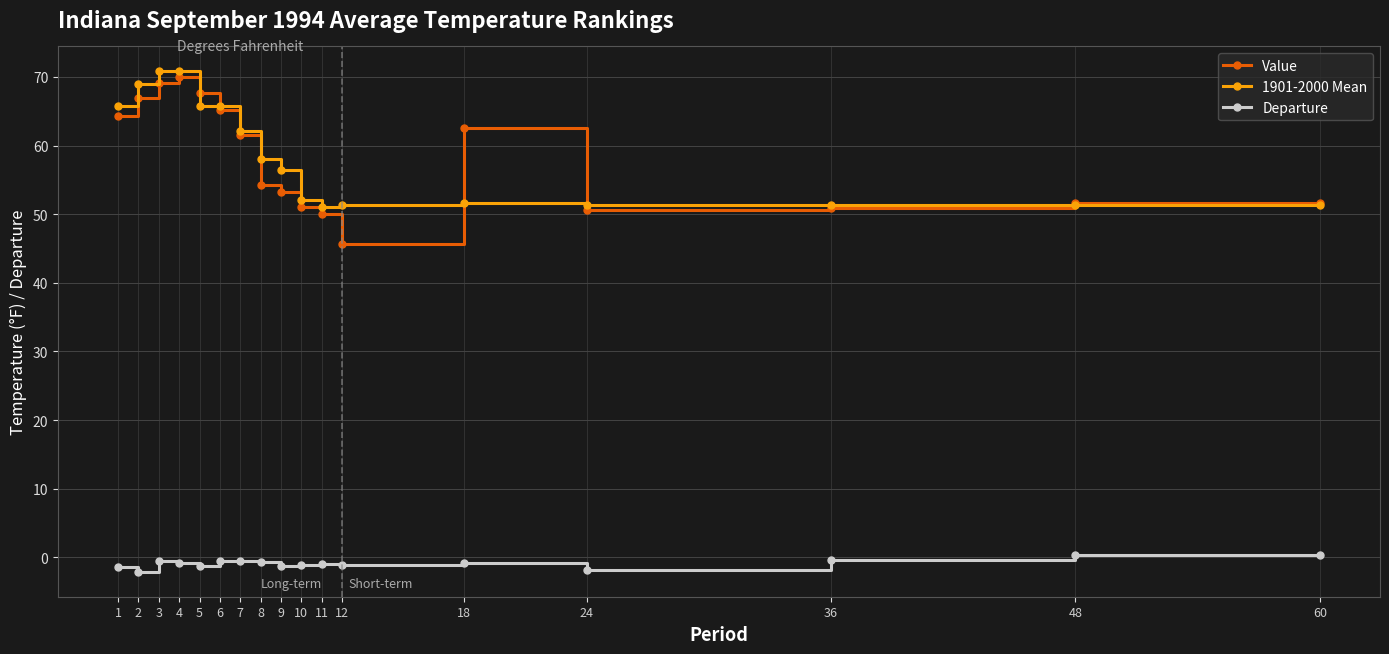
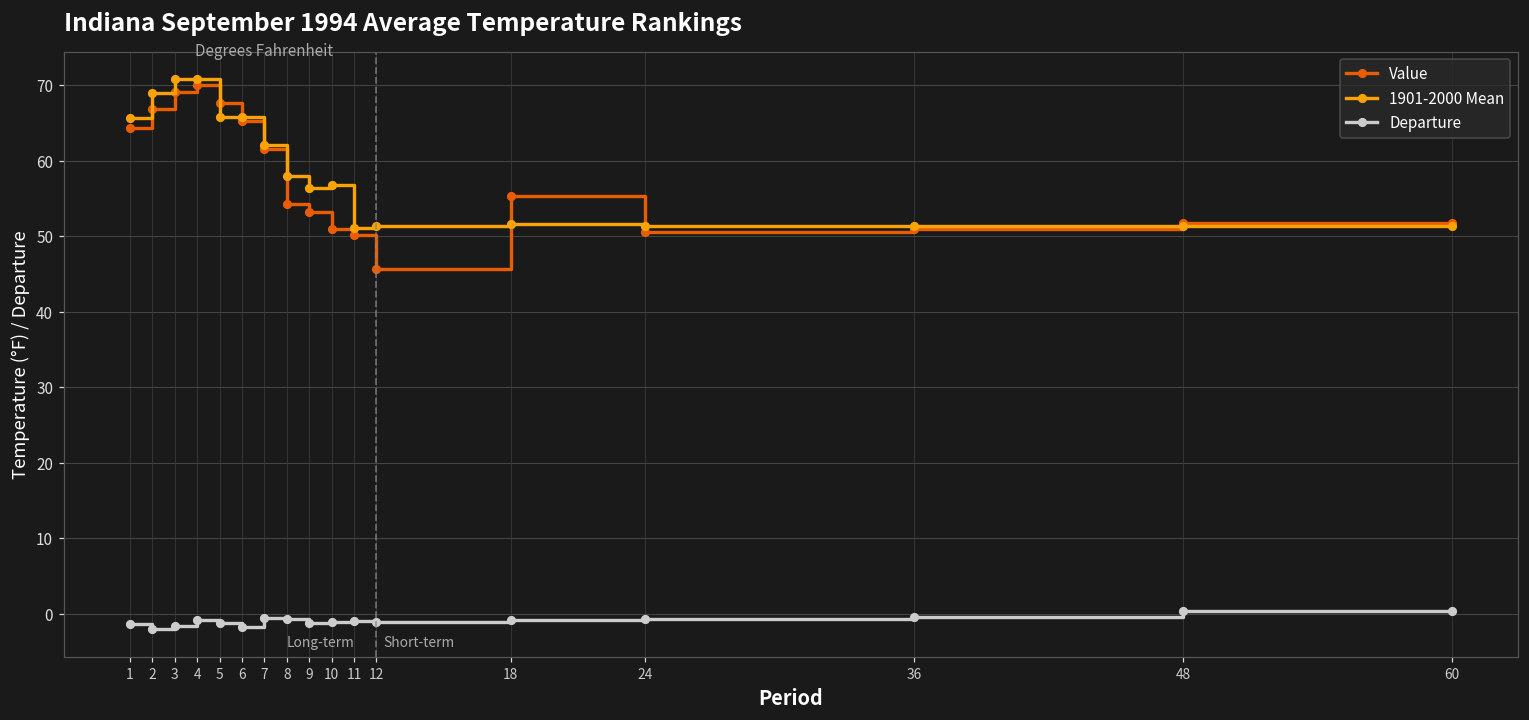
Departure, 3: -1 -> -2
Departure, 6: -1 -> -2
1901-2000 Mean, 10: 52 -> 57
Value, 18: 63 -> 55
Departure, 24: -2 -> -1
